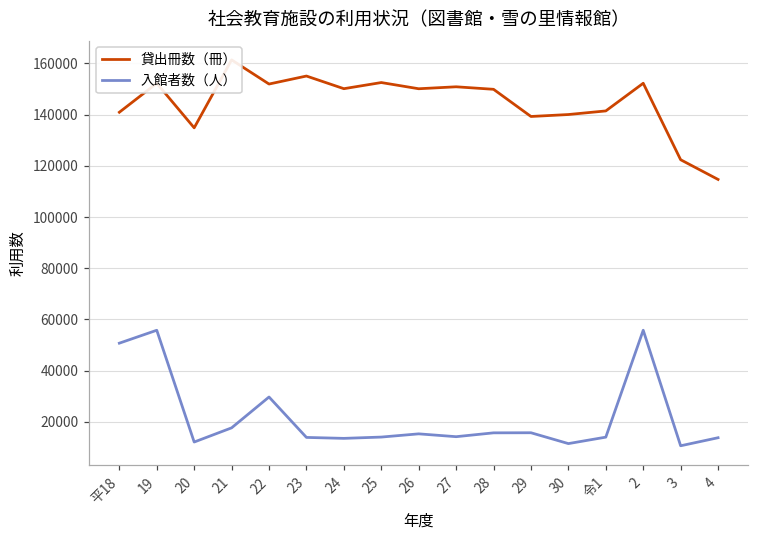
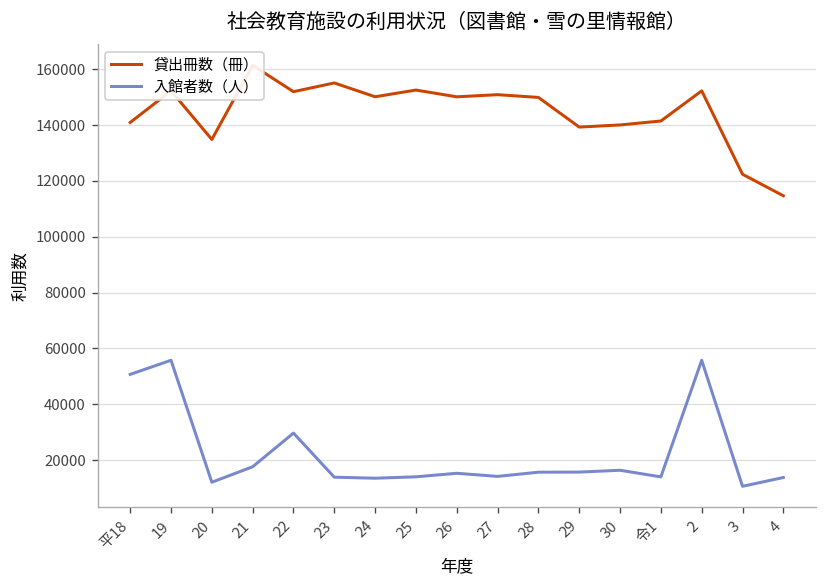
入館者数（人）, 30: 12000 -> 16000
